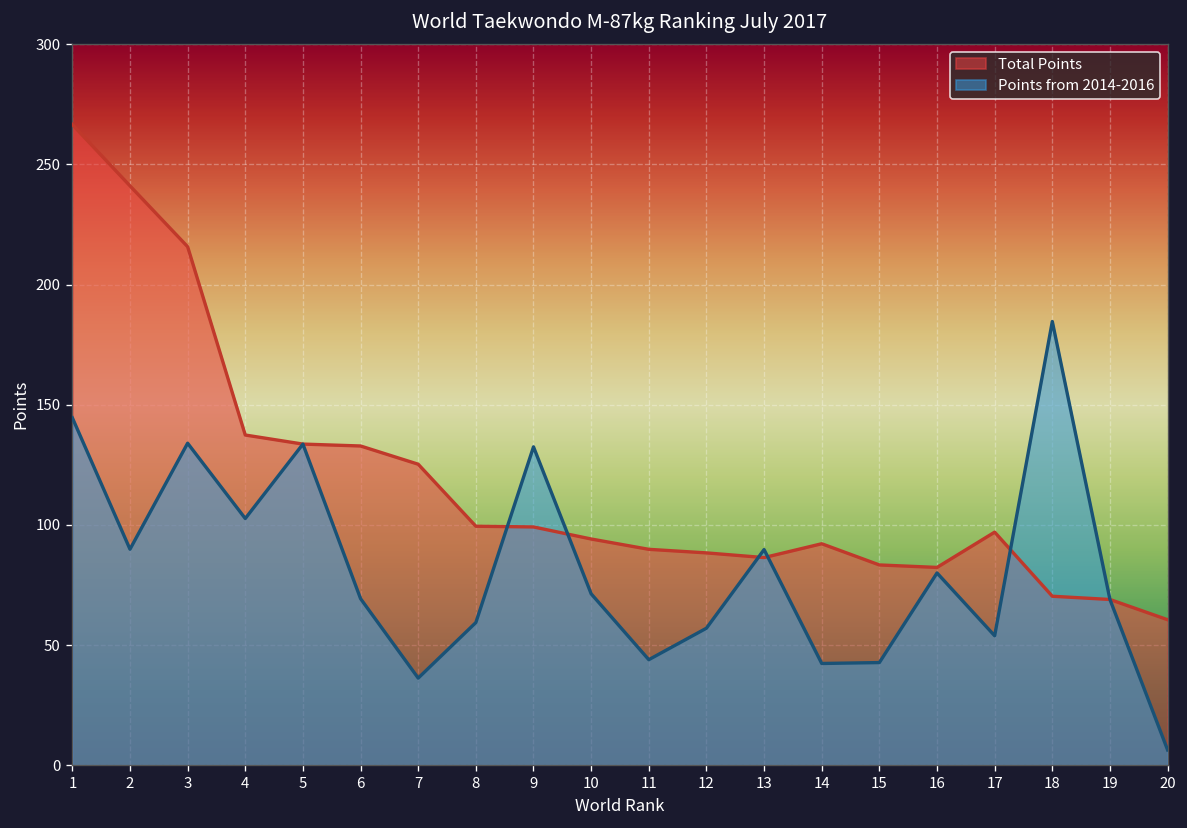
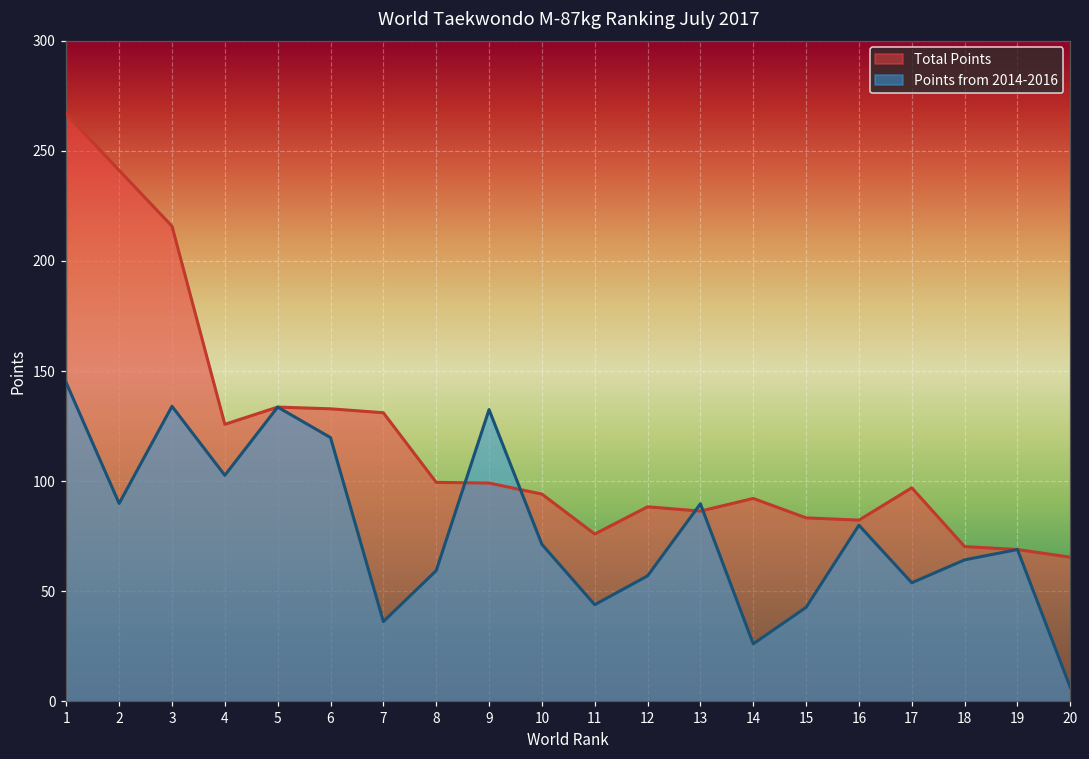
Total Points, 4: 137 -> 126
Points from 2014-2016, 6: 69 -> 120
Total Points, 7: 125 -> 131
Total Points, 11: 90 -> 76
Points from 2014-2016, 14: 42 -> 26
Points from 2014-2016, 18: 185 -> 64
Total Points, 20: 61 -> 65
